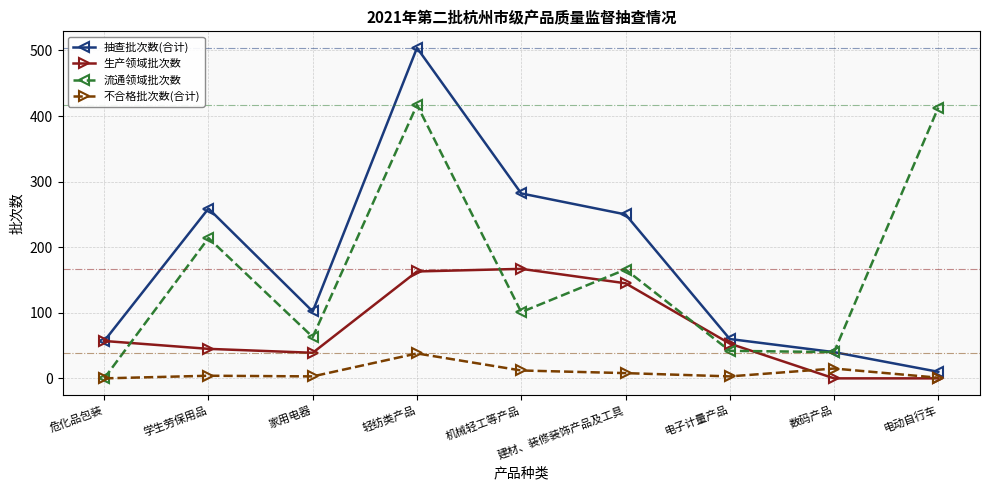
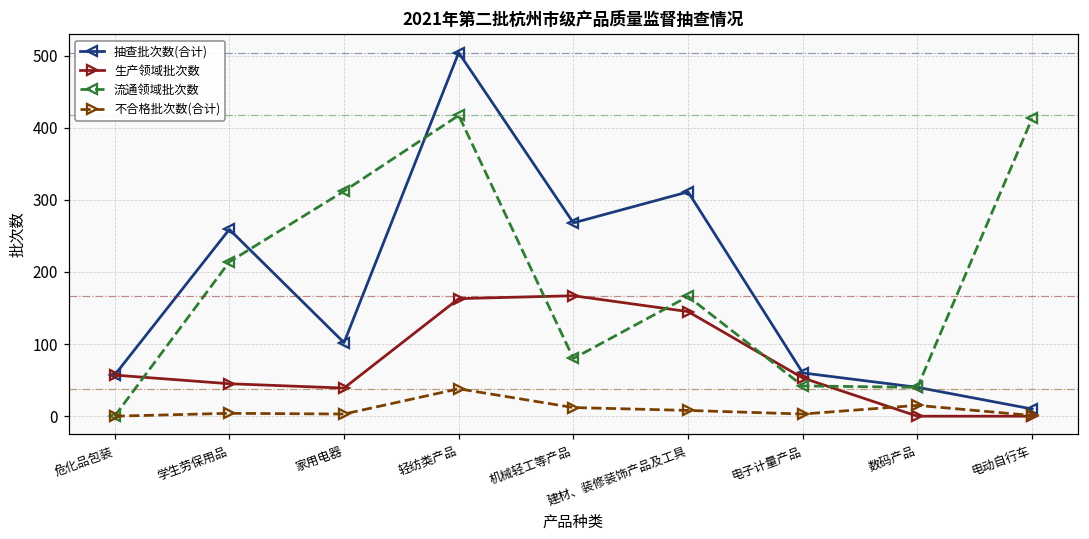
流通领域批次数, 家用电器: 60 -> 310
抽查批次数(合计), 机械轻工等产品: 280 -> 270
流通领域批次数, 机械轻工等产品: 100 -> 80
抽查批次数(合计), 建材、装修装饰产品及工具: 250 -> 310
